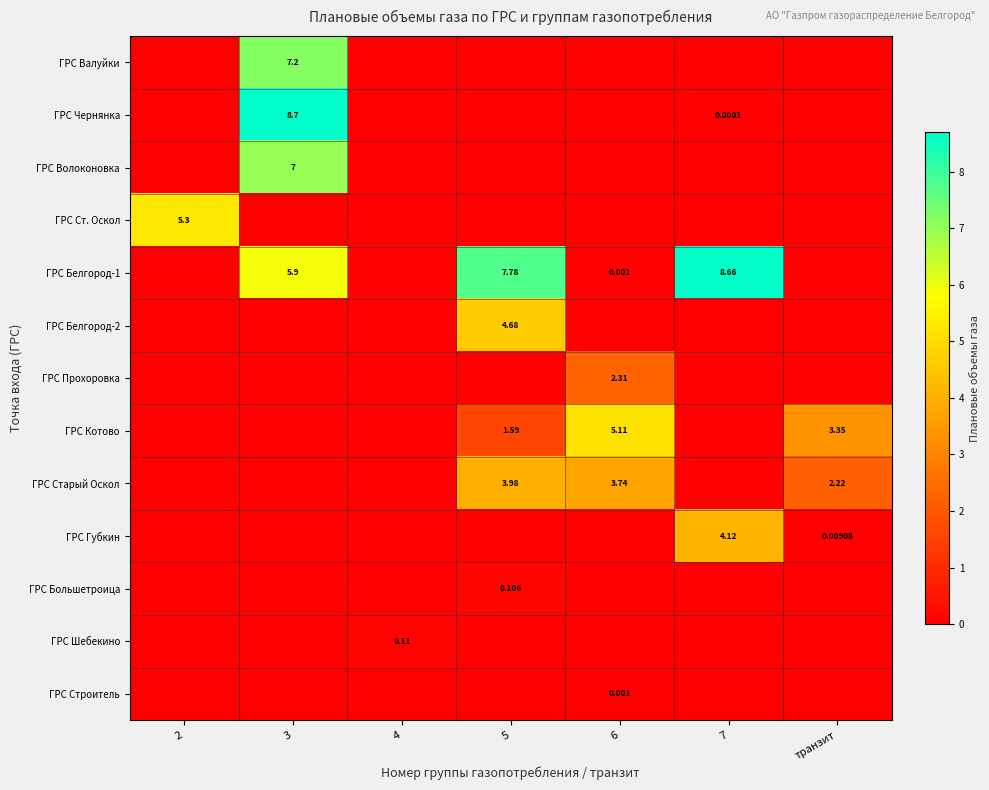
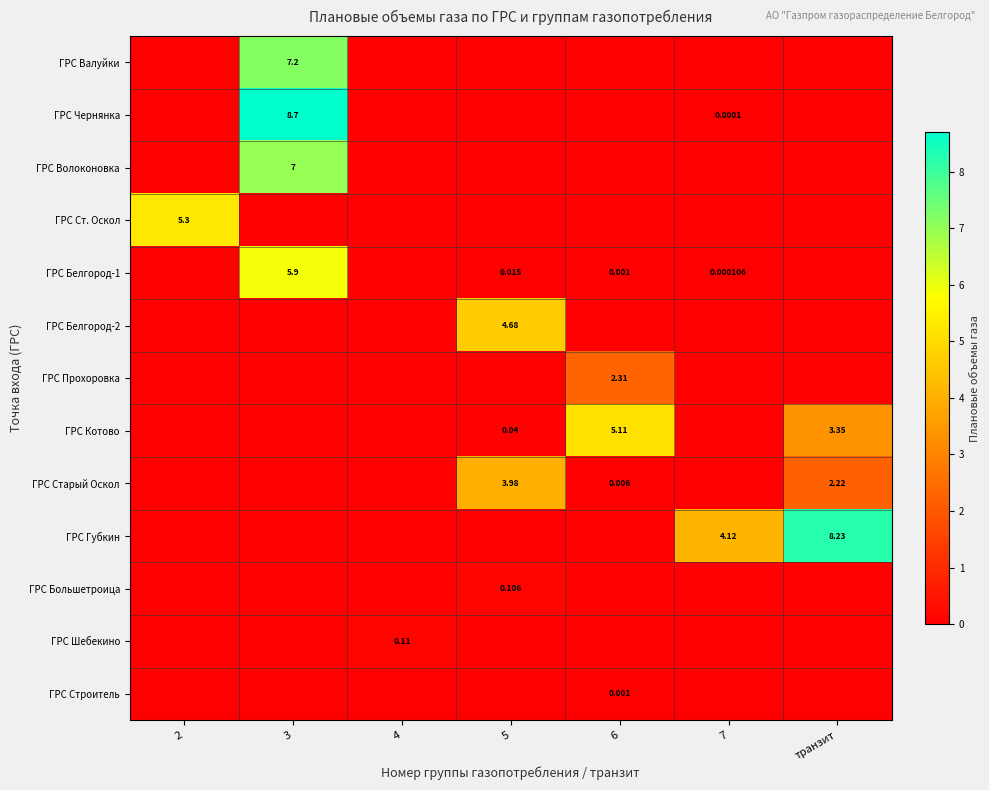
ГРС Белгород-1, 5: 7.78 -> 0.015
ГРС Белгород-1, 7: 8.66 -> 0.000106
ГРС Котово, 5: 1.59 -> 0.04
ГРС Старый Оскол, 6: 3.74 -> 0.006
ГРС Губкин, транзит: 0.00908 -> 8.23
